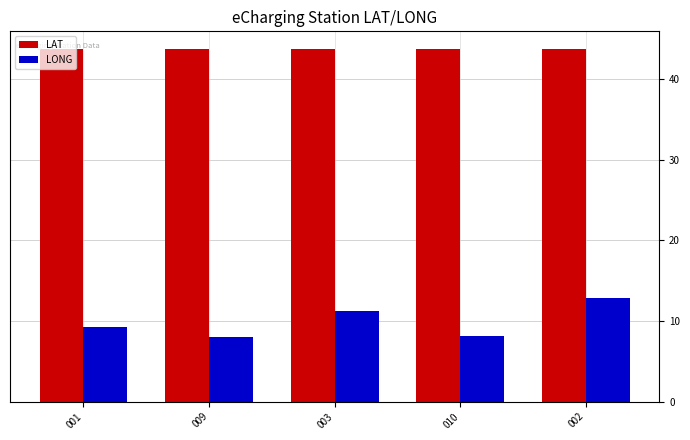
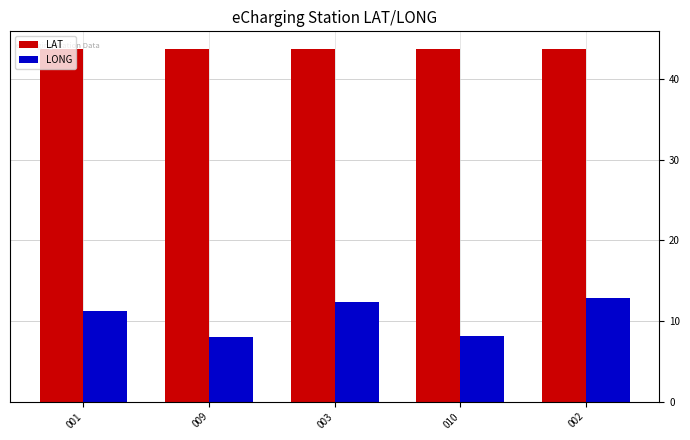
LONG, 001: 9 -> 11
LONG, 003: 11 -> 12
